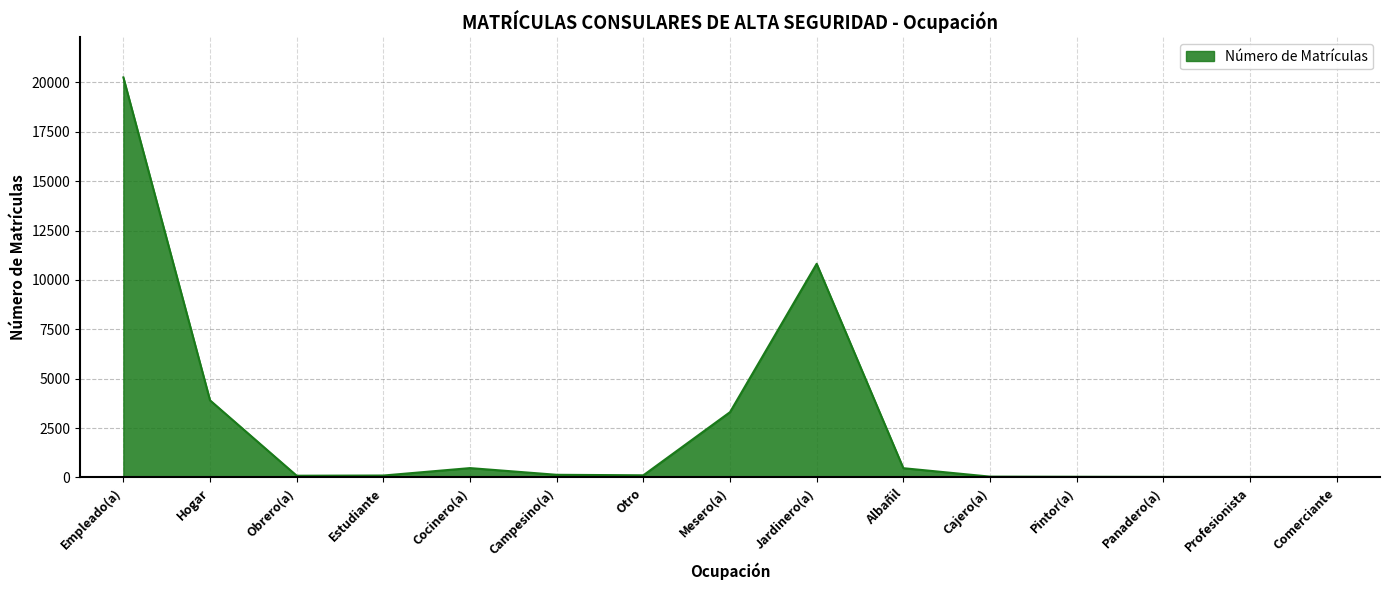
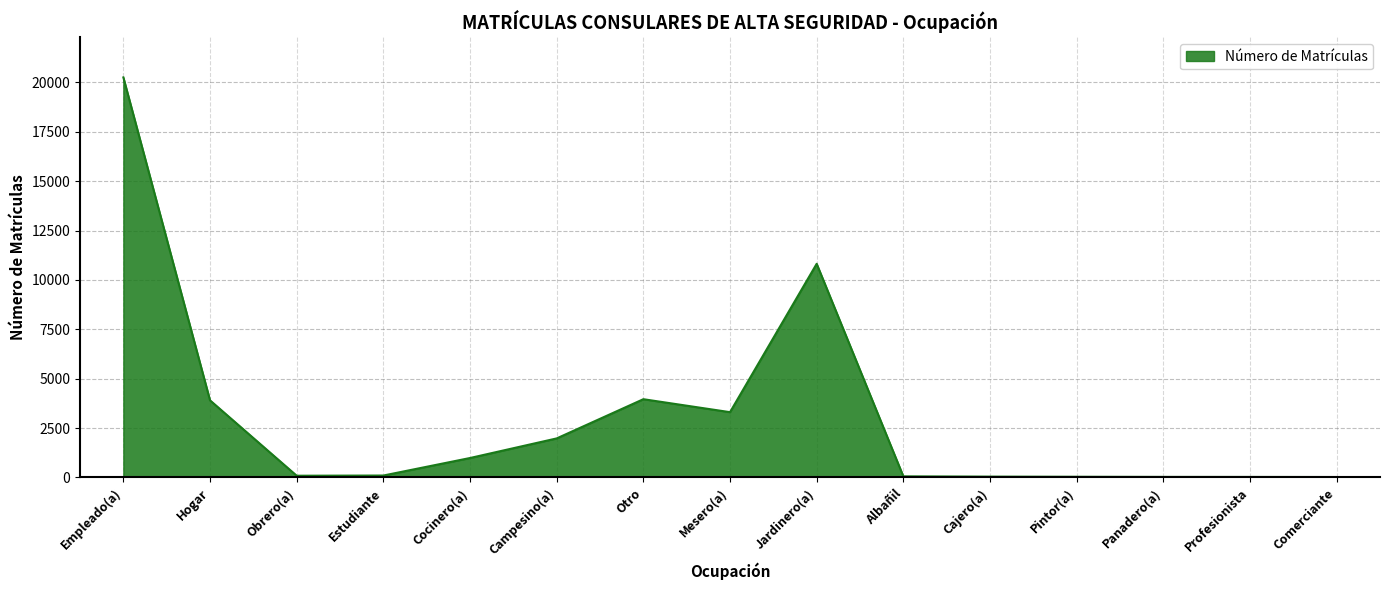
Cocinero(a): 500 -> 1000
Campesino(a): 100 -> 2000
Otro: 100 -> 4000
Albañil: 500 -> 100
